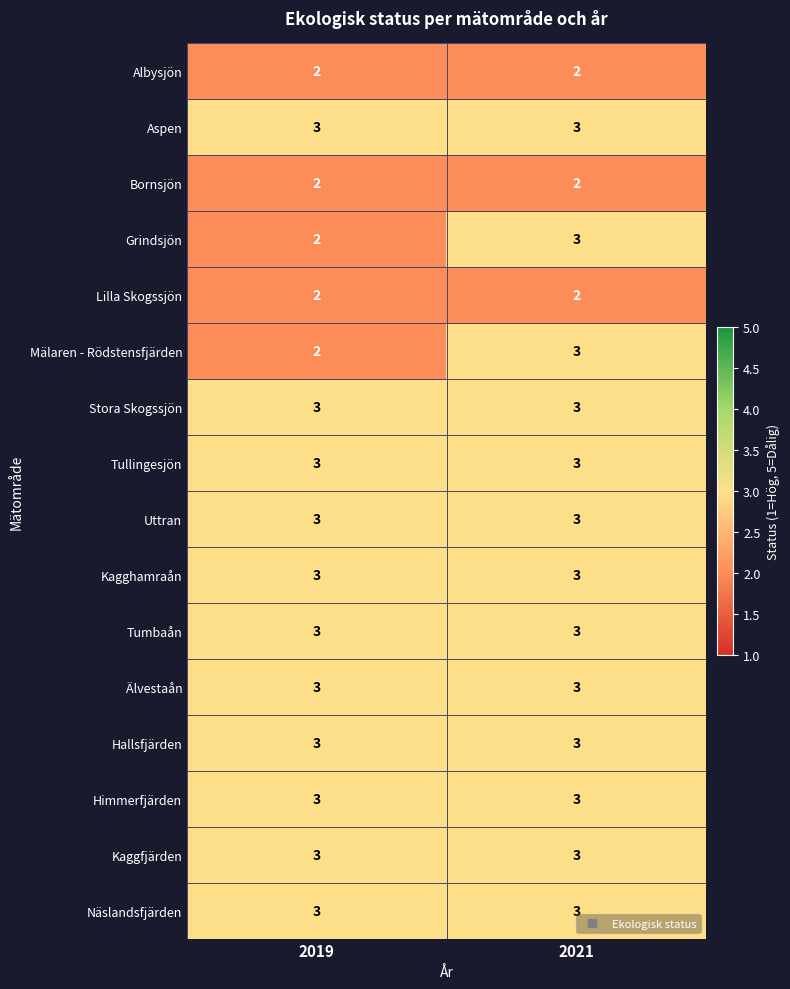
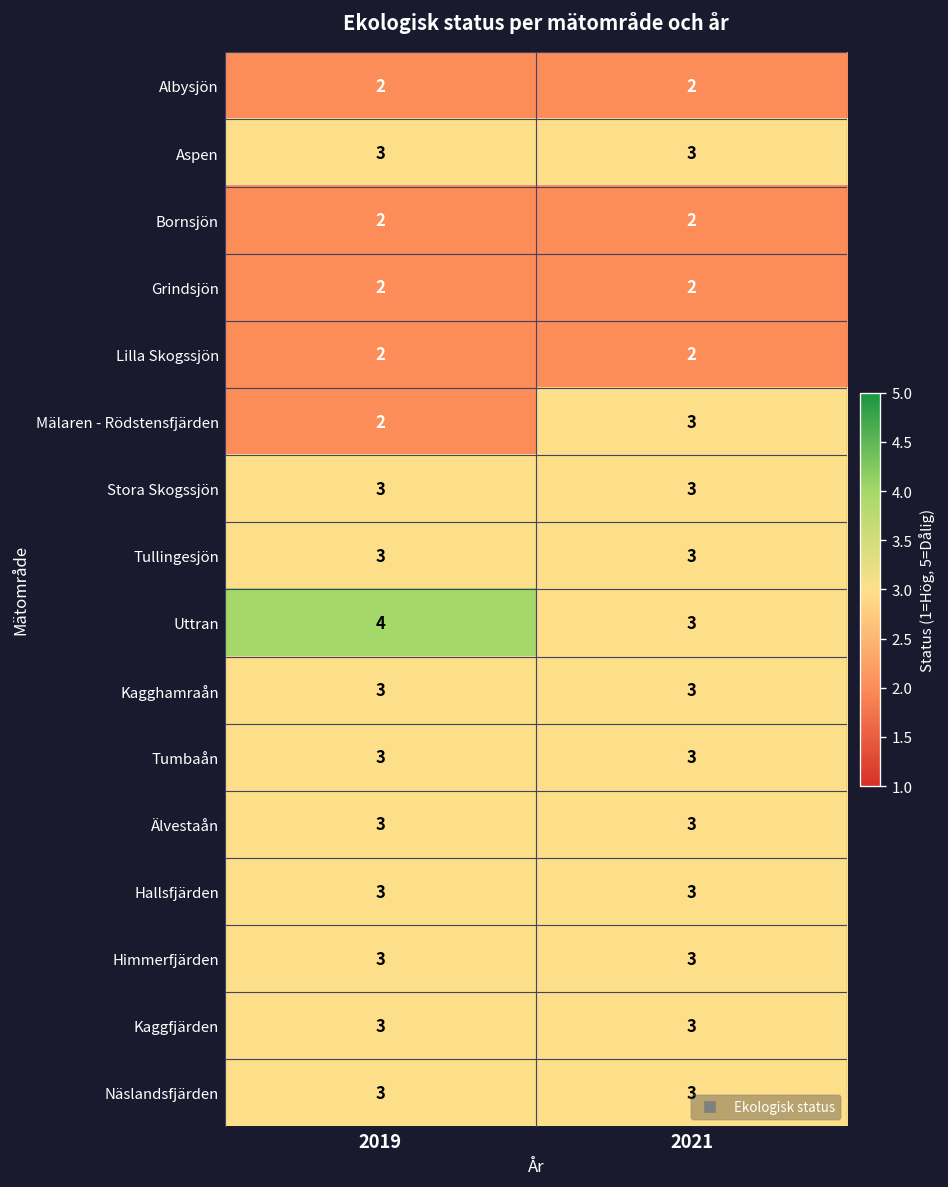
Grindsjön, 2021: 3 -> 2
Uttran, 2019: 3 -> 4
